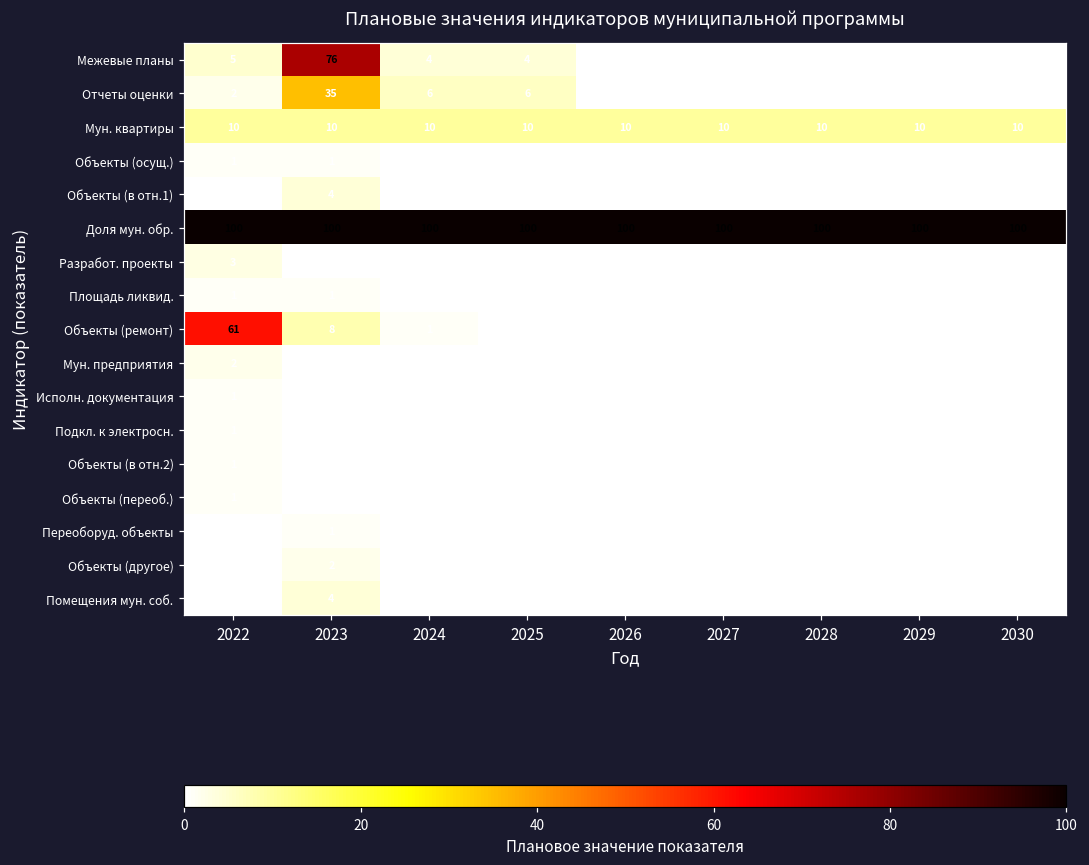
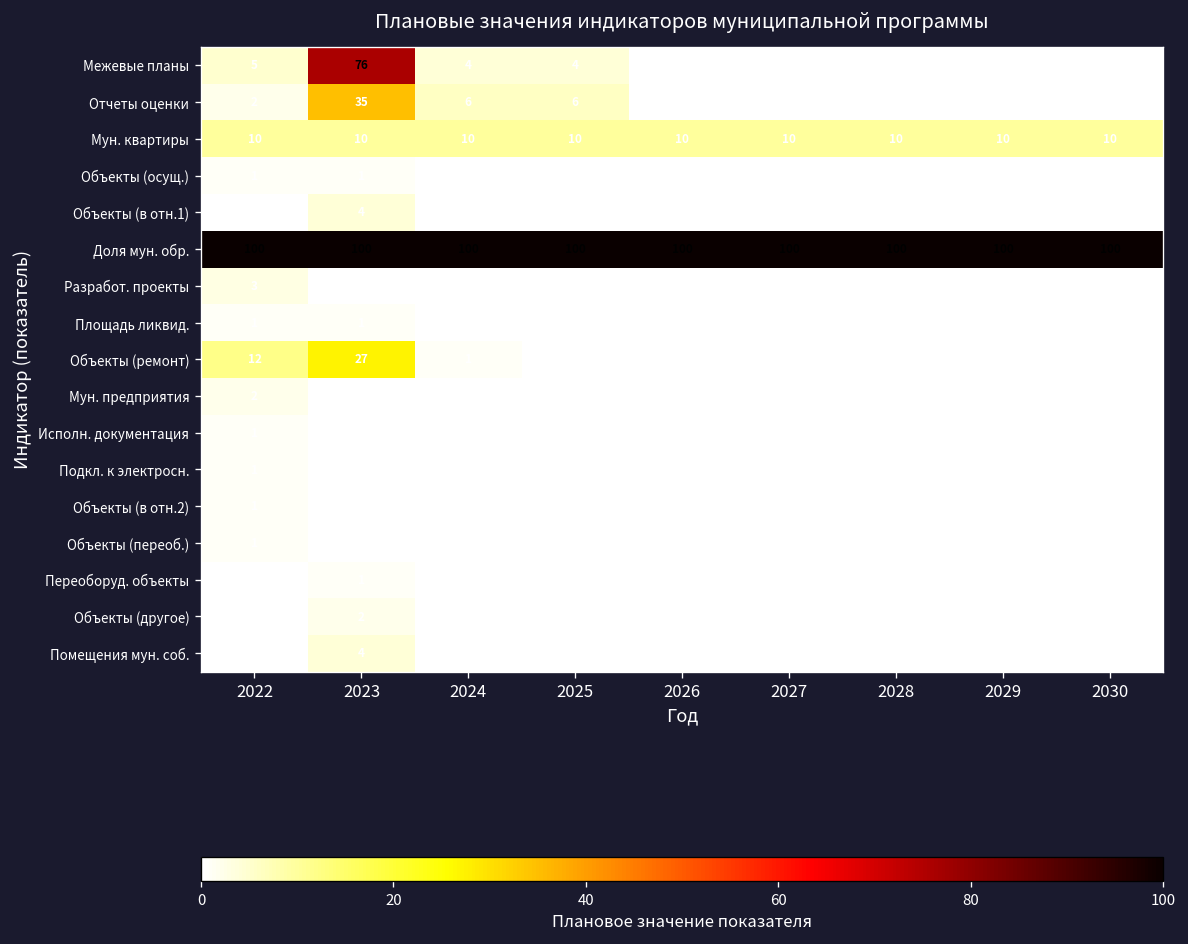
Объекты (ремонт), 2022: 61 -> 12
Объекты (ремонт), 2023: 8 -> 27
